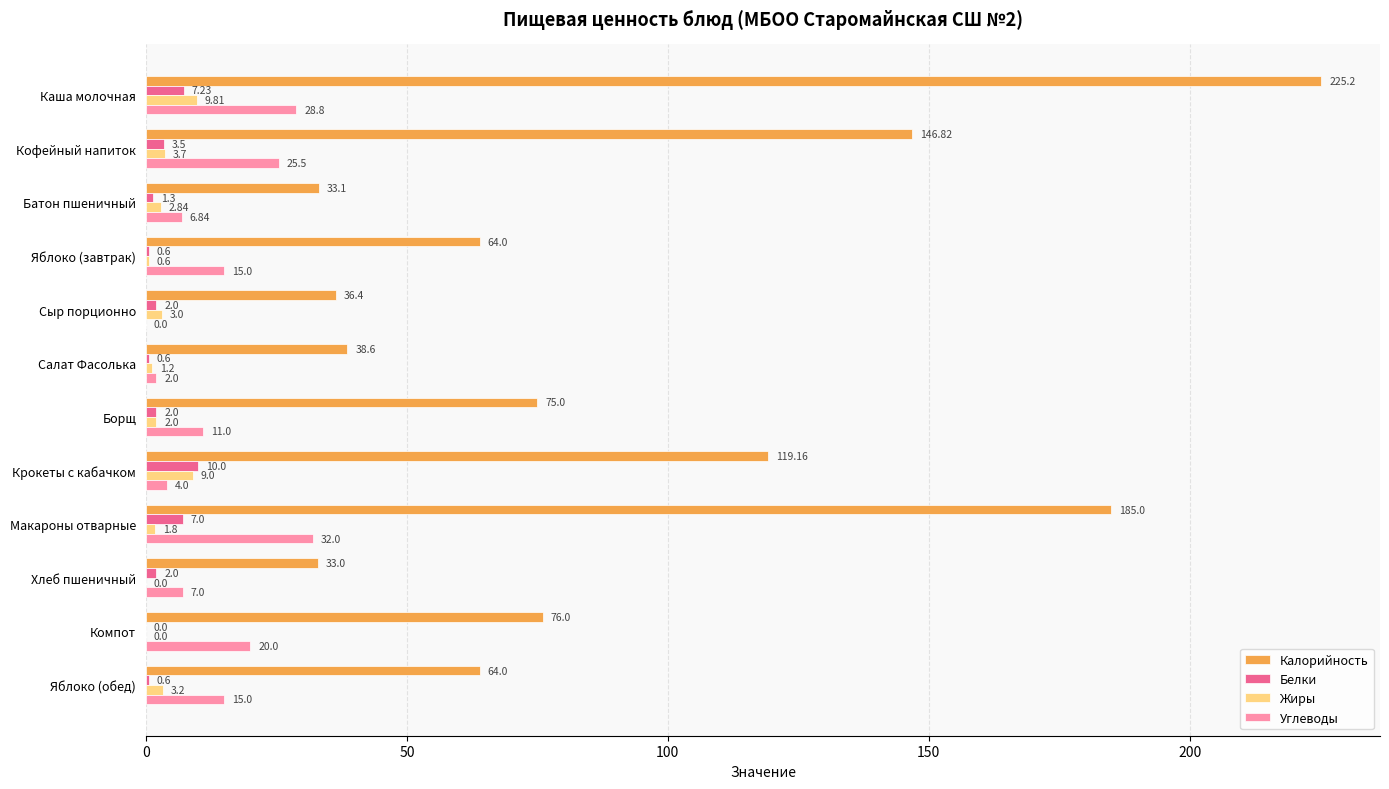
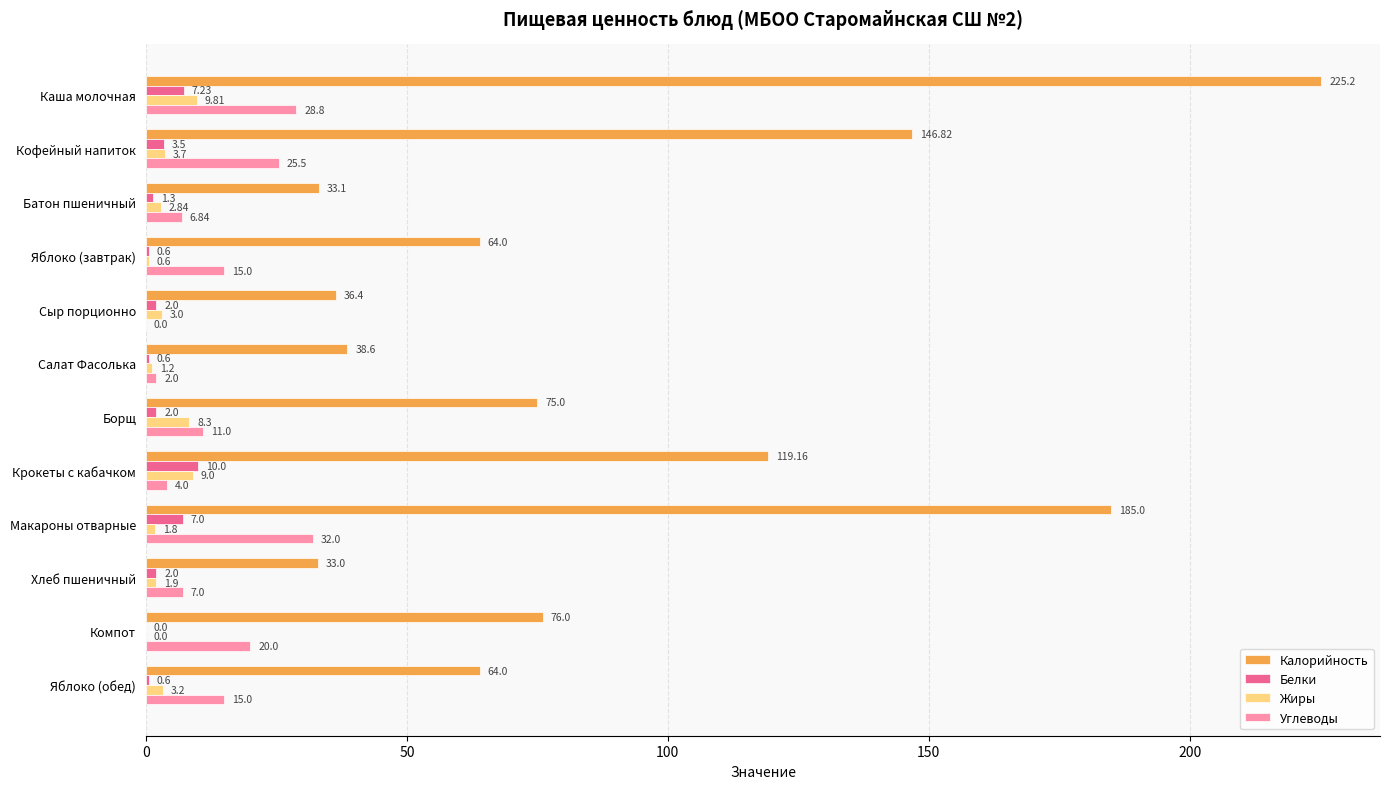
Жиры, Борщ: 2.0 -> 8.3
Жиры, Хлеб пшеничный: 0.0 -> 1.9
